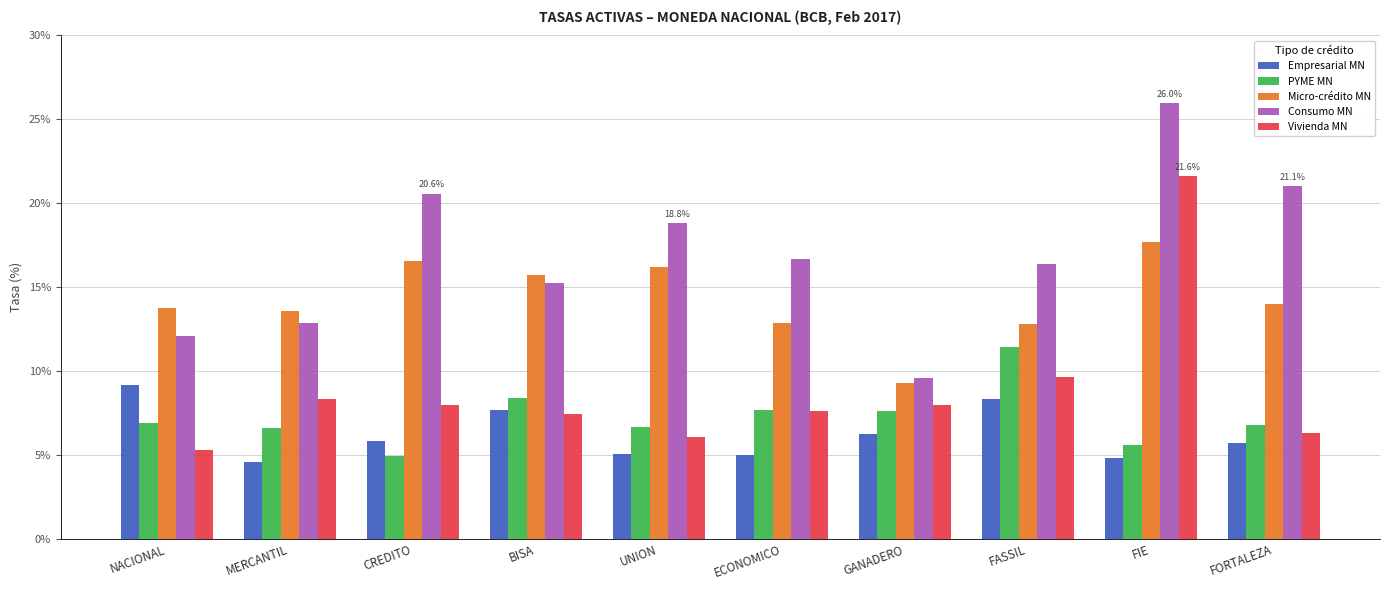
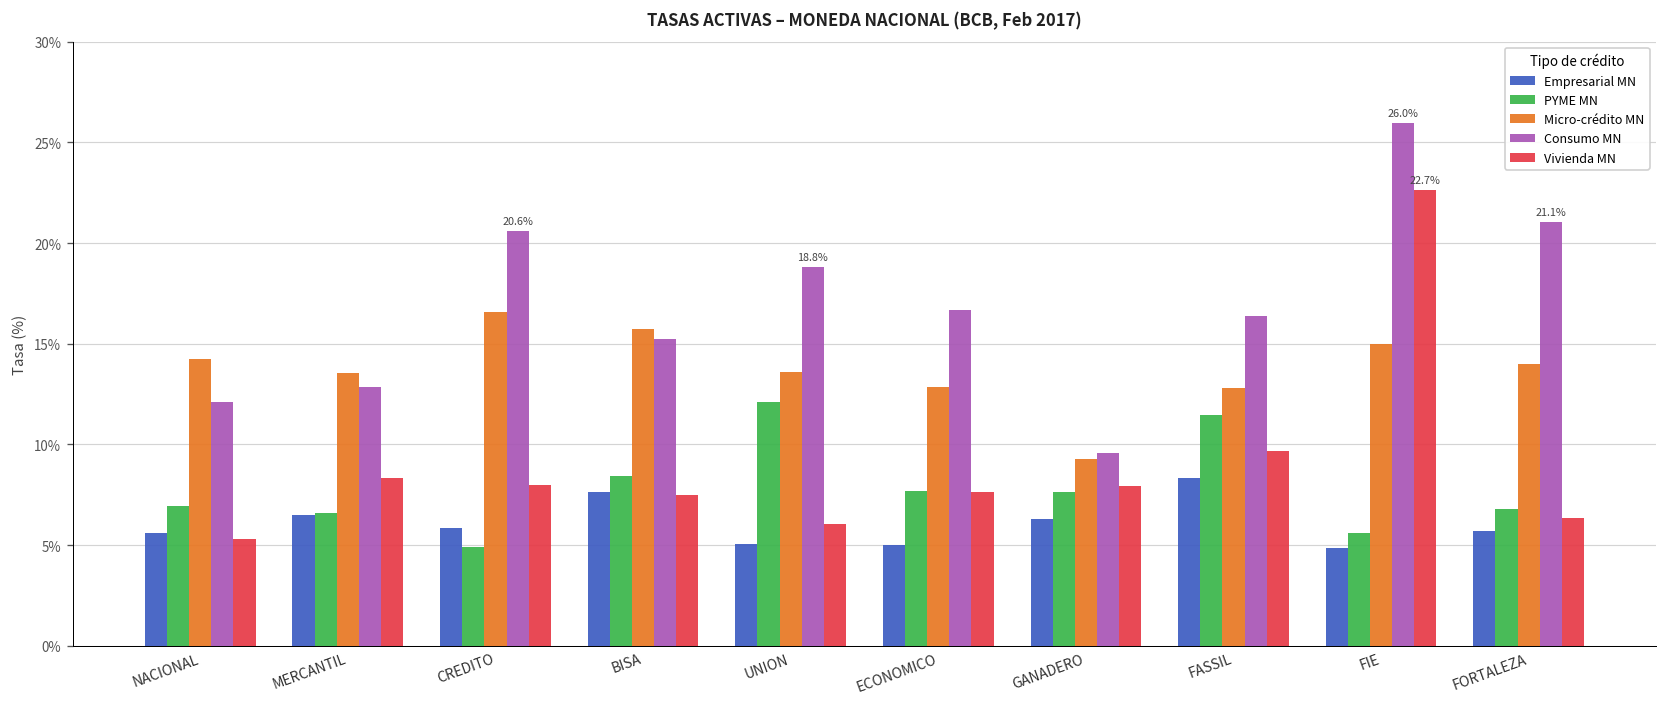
Empresarial MN, NACIONAL: 9.2% -> 5.6%
Micro-crédito MN, NACIONAL: 13.8% -> 14.2%
Empresarial MN, MERCANTIL: 4.6% -> 6.5%
PYME MN, UNION: 6.7% -> 12.1%
Micro-crédito MN, UNION: 16.2% -> 13.6%
Micro-crédito MN, FIE: 17.7% -> 15.0%
Vivienda MN, FIE: 21.6% -> 22.7%
